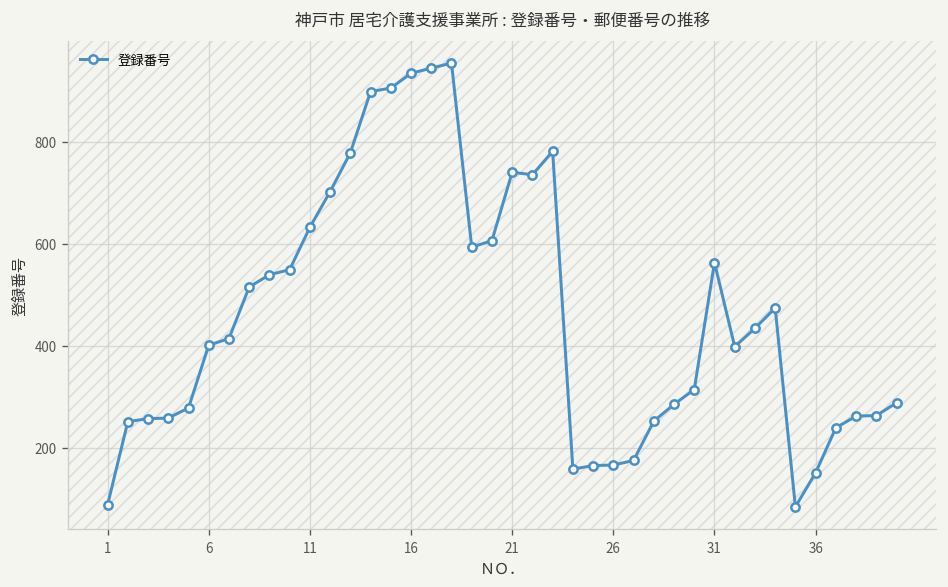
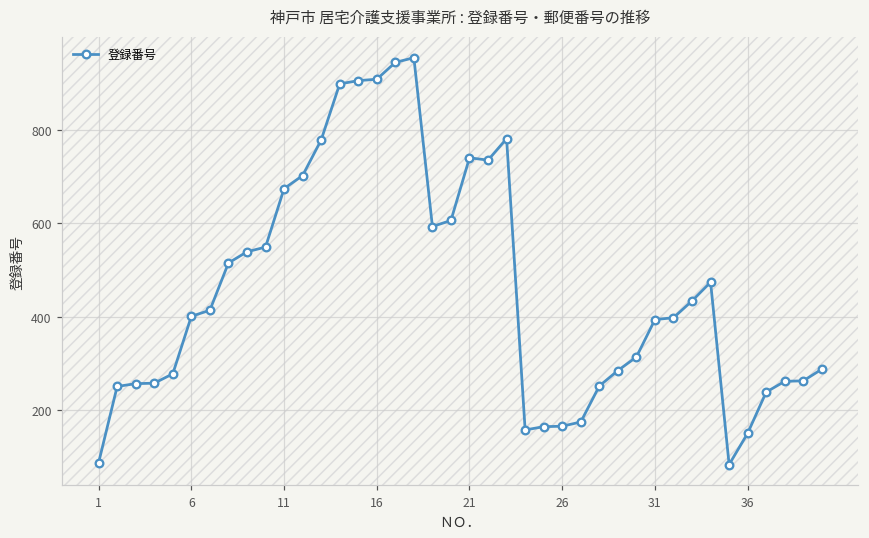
11: 630 -> 670
16: 930 -> 910
31: 560 -> 390
